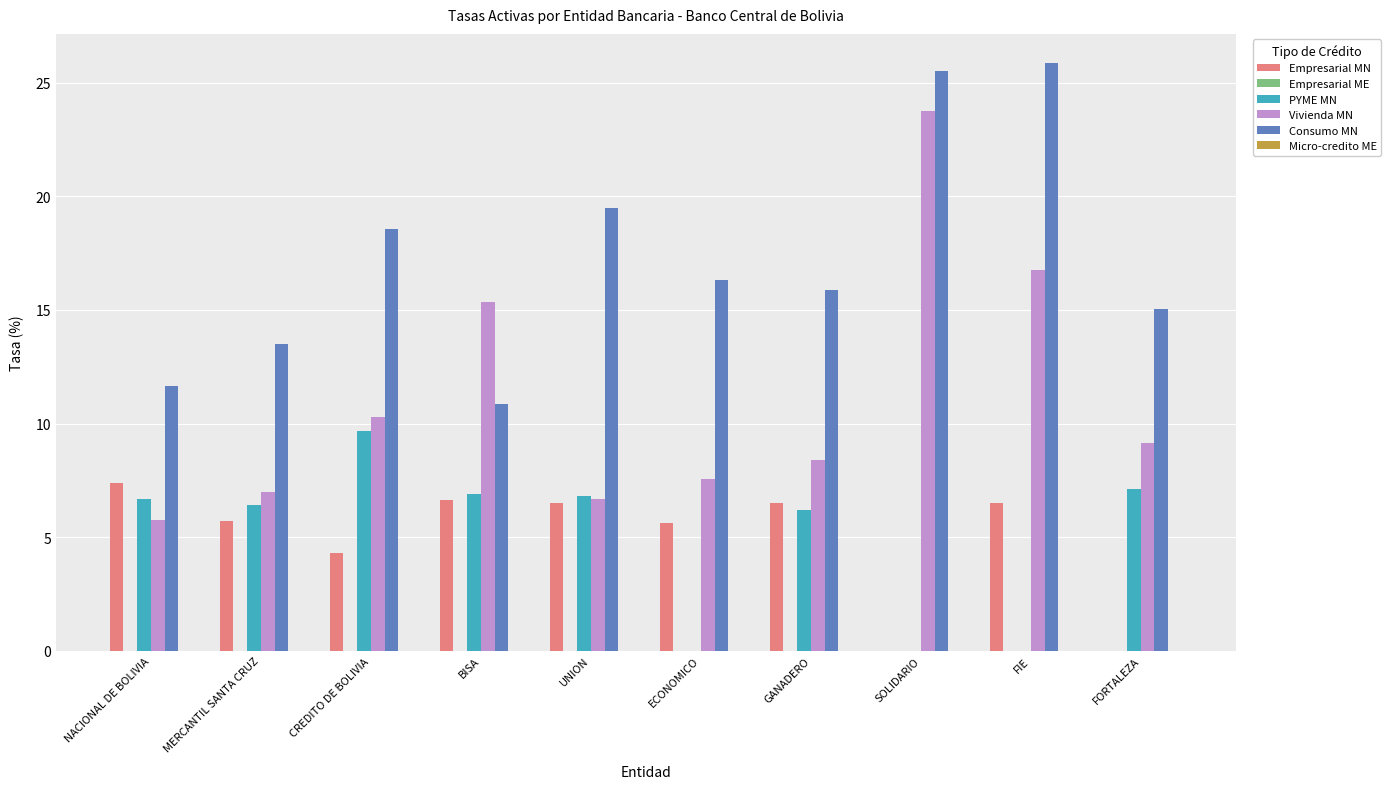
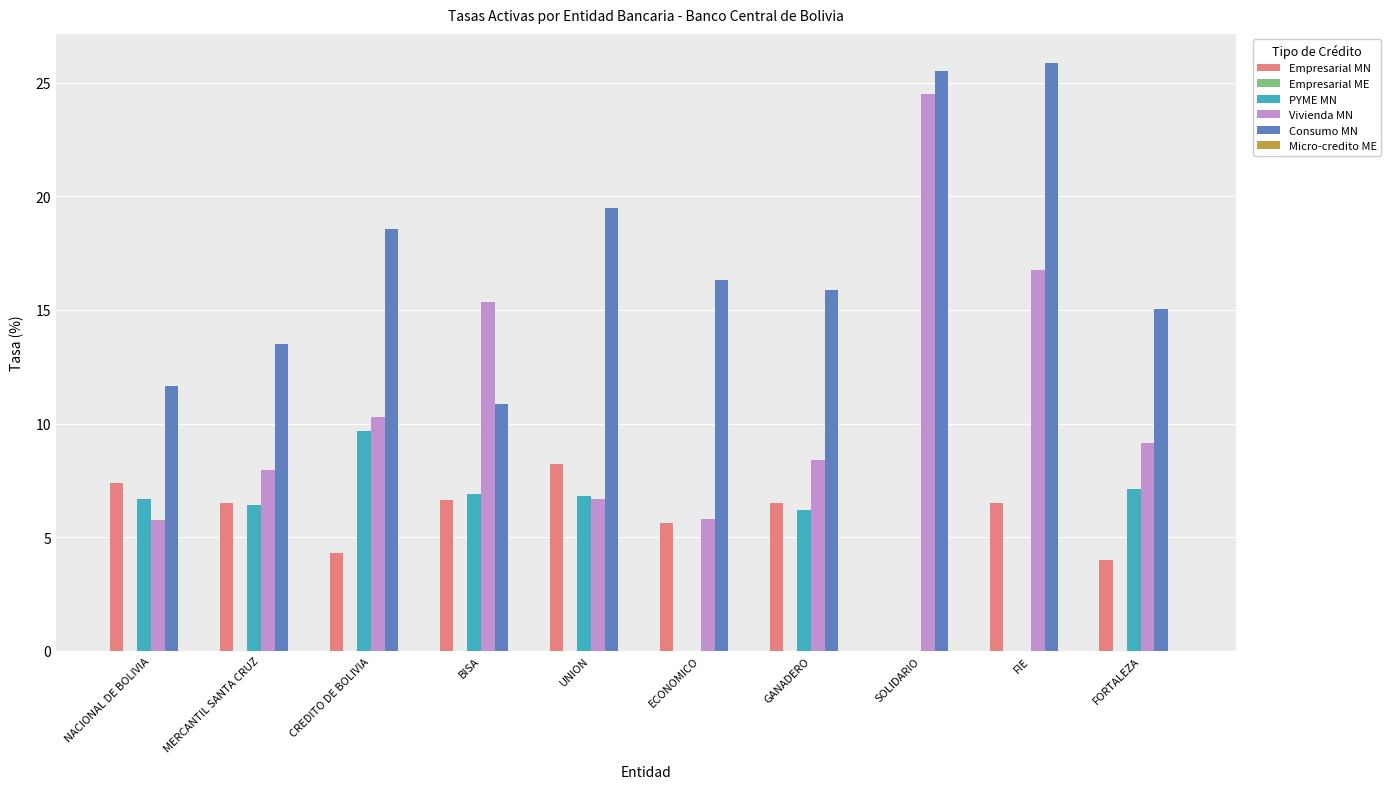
Empresarial MN, MERCANTIL SANTA CRUZ: 5.7 -> 6.5
Vivienda MN, MERCANTIL SANTA CRUZ: 7.0 -> 7.9
Empresarial MN, UNION: 6.5 -> 8.2
Vivienda MN, ECONOMICO: 7.6 -> 5.8
Vivienda MN, SOLIDARIO: 23.8 -> 24.5
Empresarial MN, FORTALEZA: 0 -> 4
